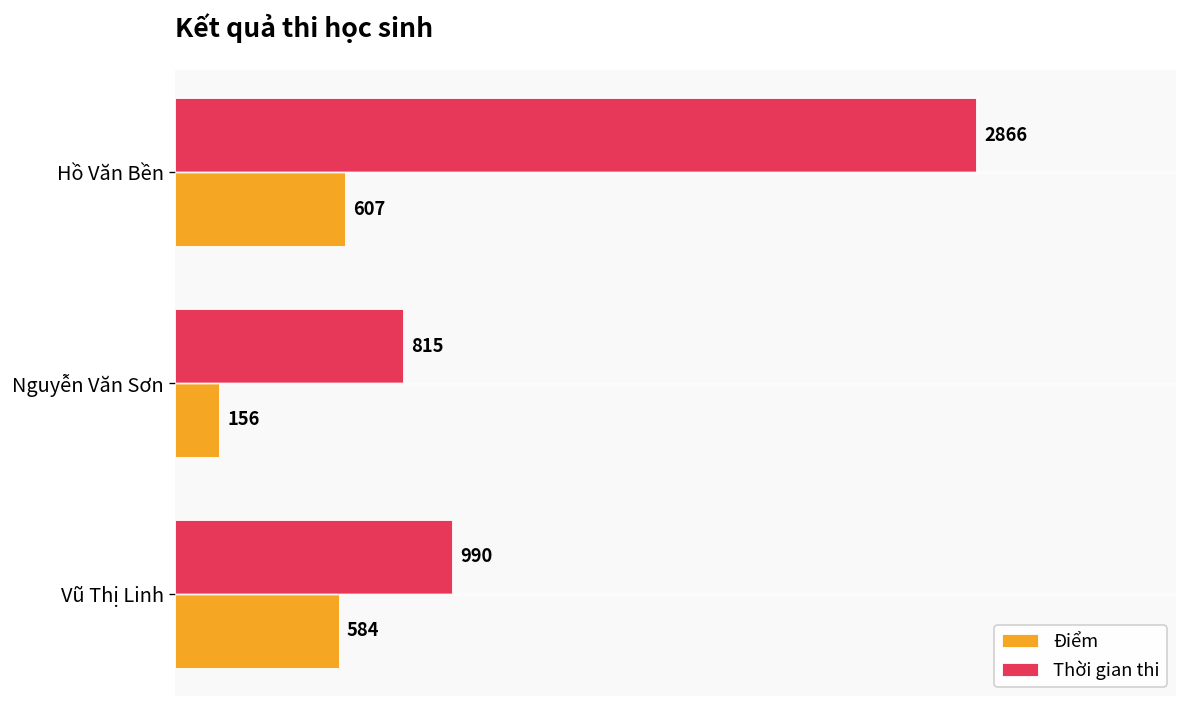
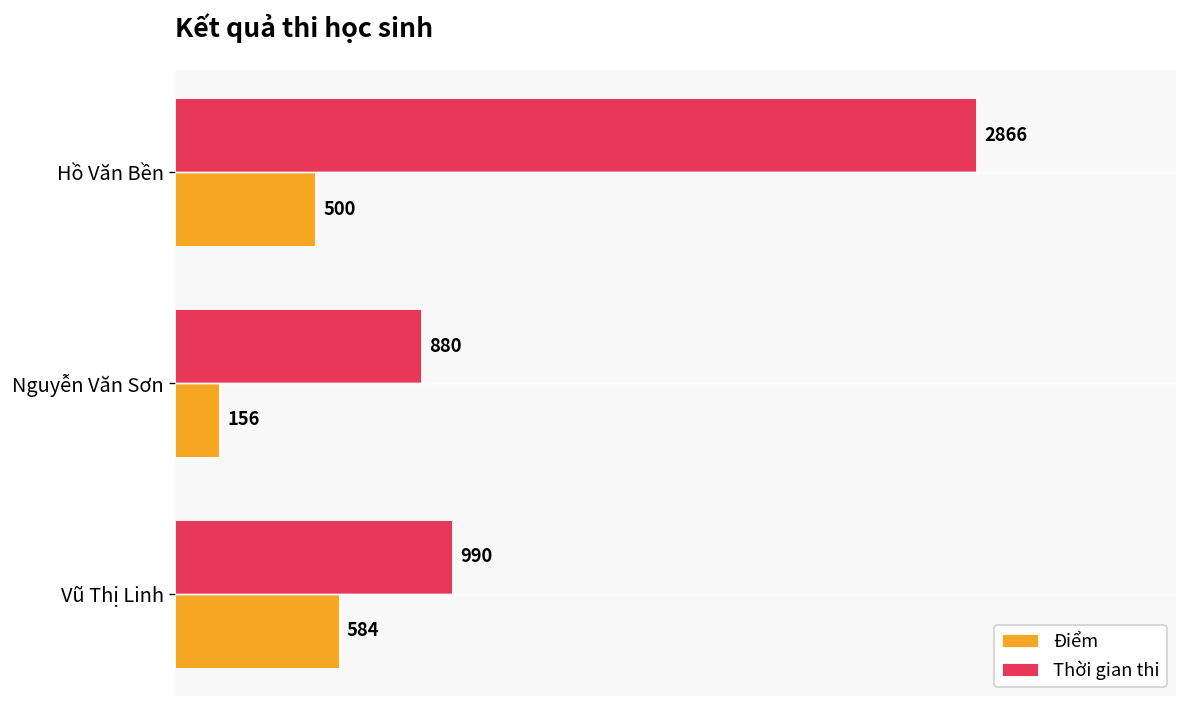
Điểm, Hồ Văn Bền: 607 -> 500
Thời gian thi, Nguyễn Văn Sơn: 815 -> 880
